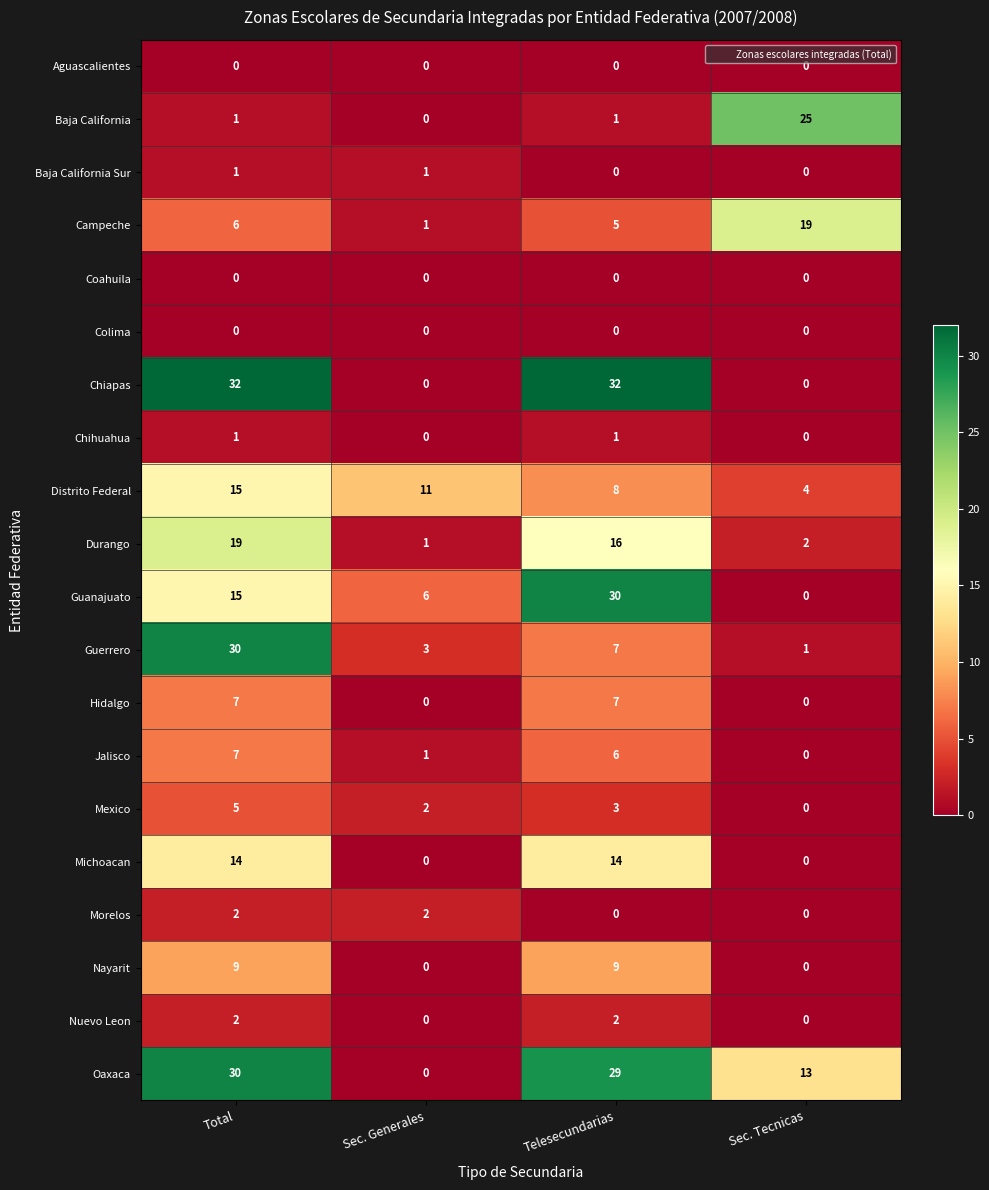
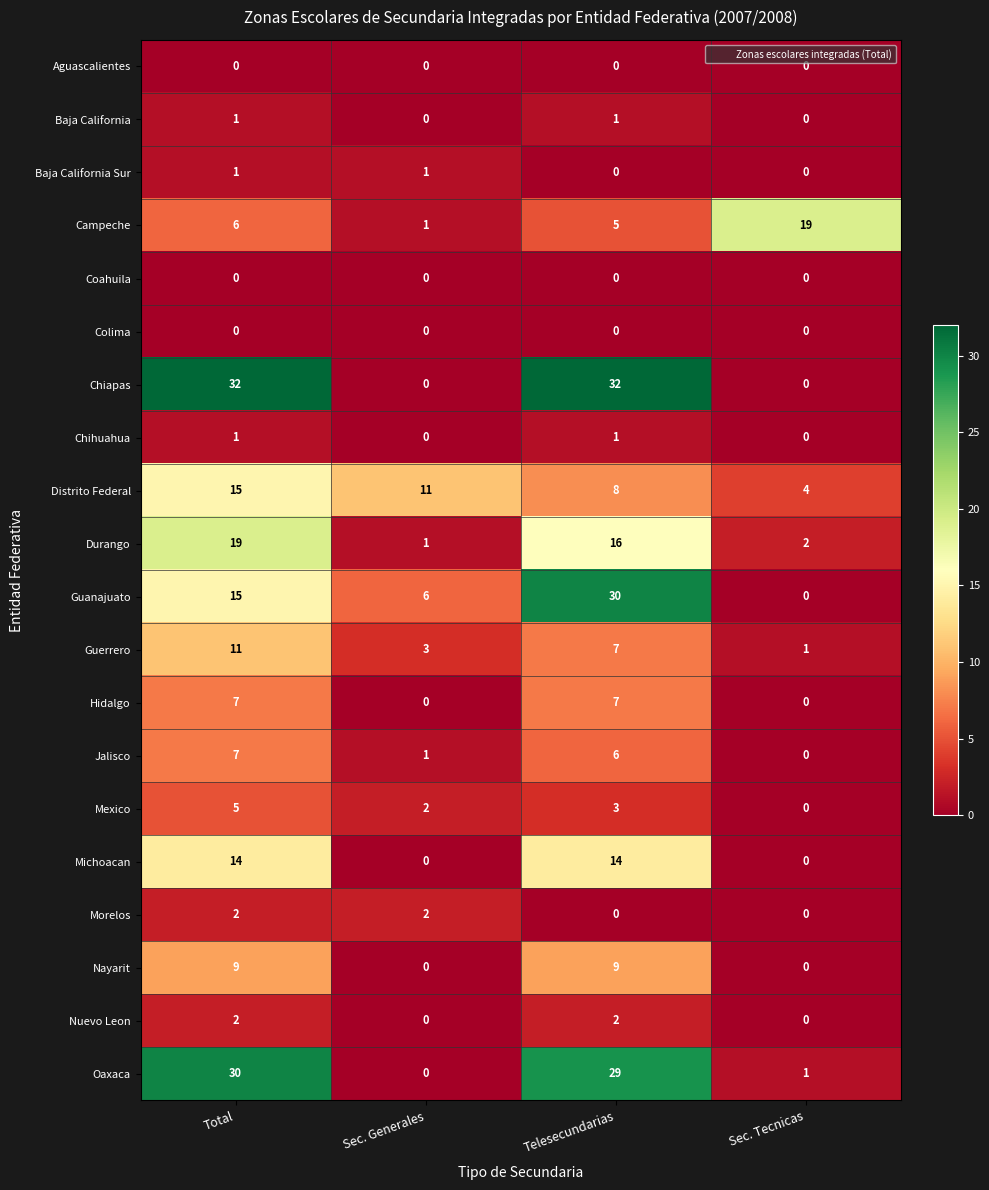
Baja California, Sec. Tecnicas: 25 -> 0
Guerrero, Total: 30 -> 11
Oaxaca, Sec. Tecnicas: 13 -> 1
